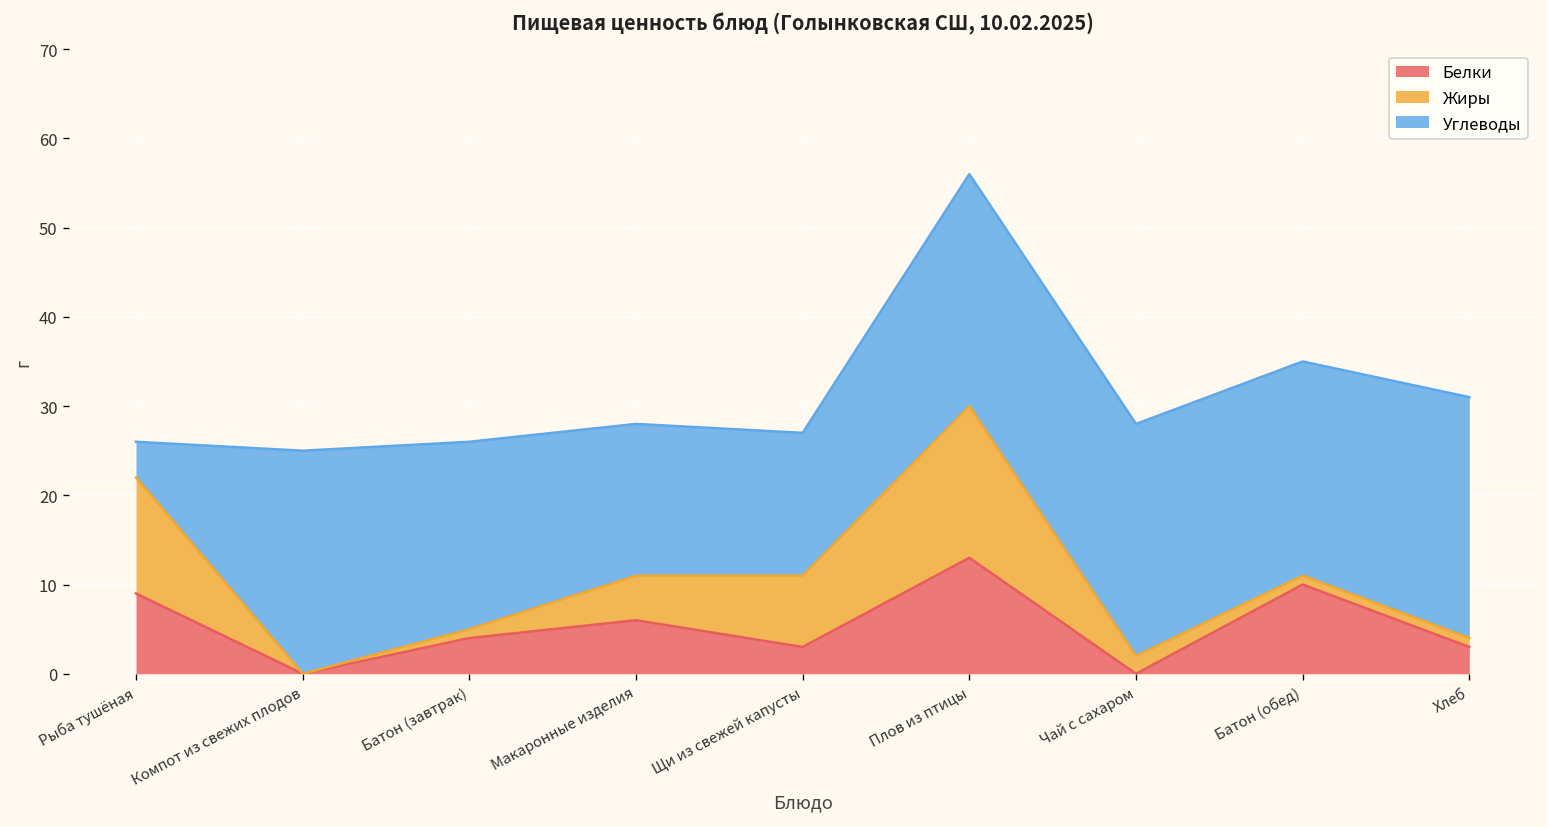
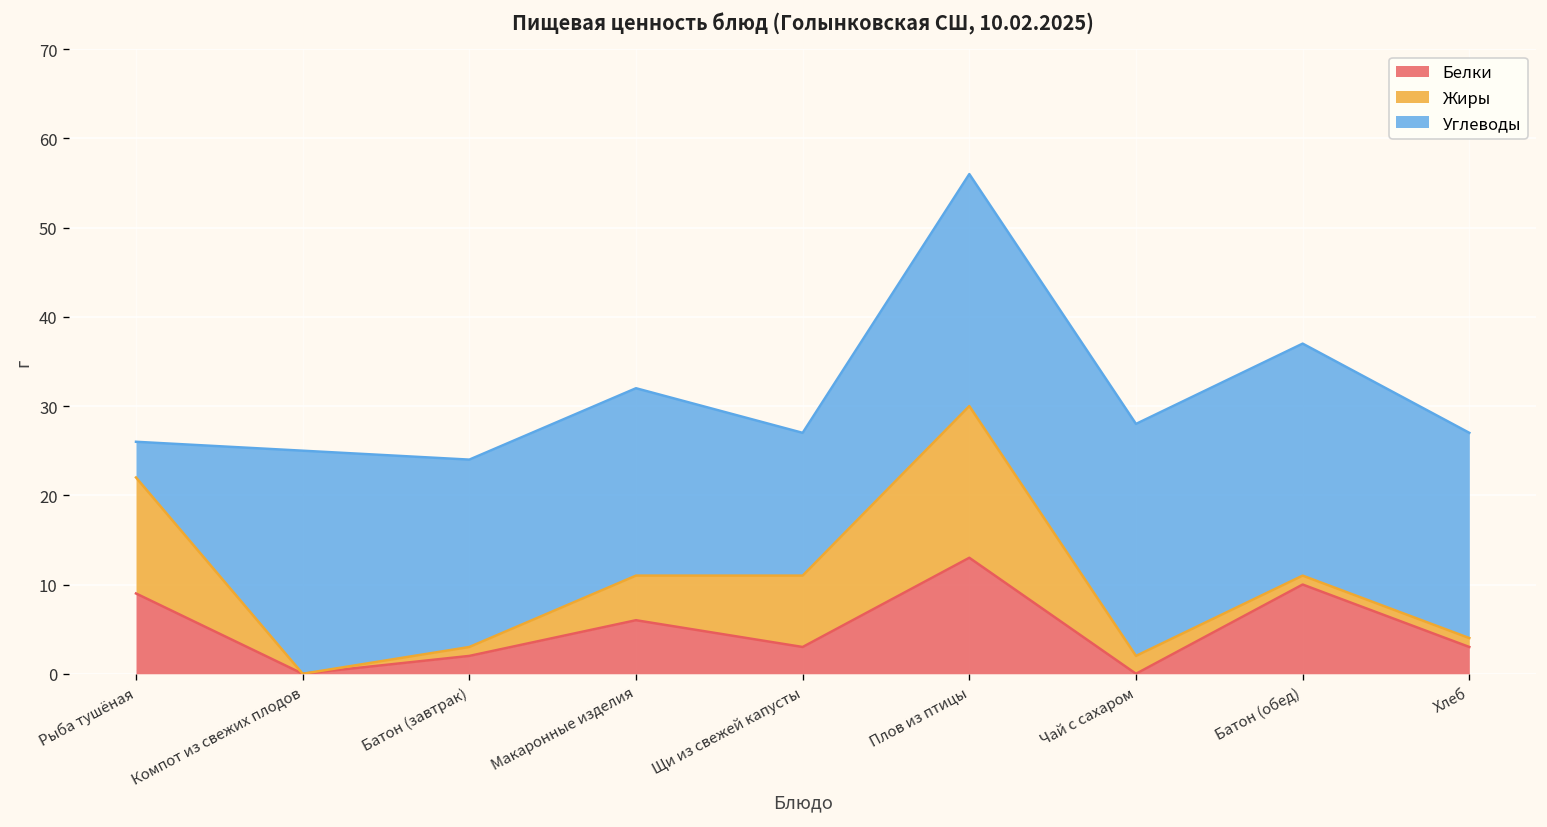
Белки, Батон (завтрак): 4 -> 2
Углеводы, Макаронные изделия: 17 -> 21
Углеводы, Батон (обед): 24 -> 26
Углеводы, Хлеб: 27 -> 23
